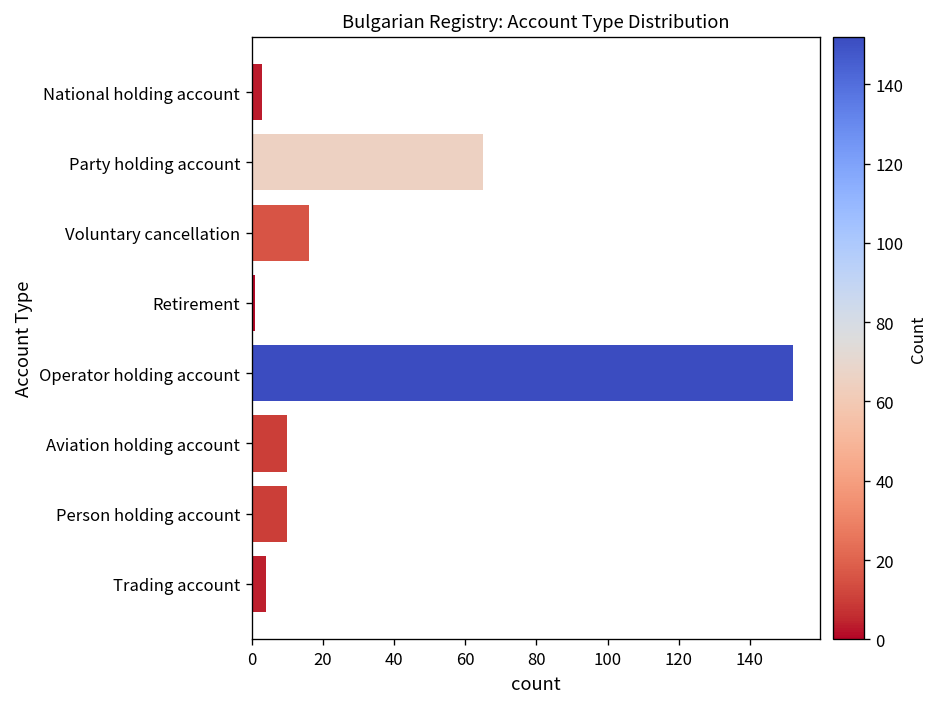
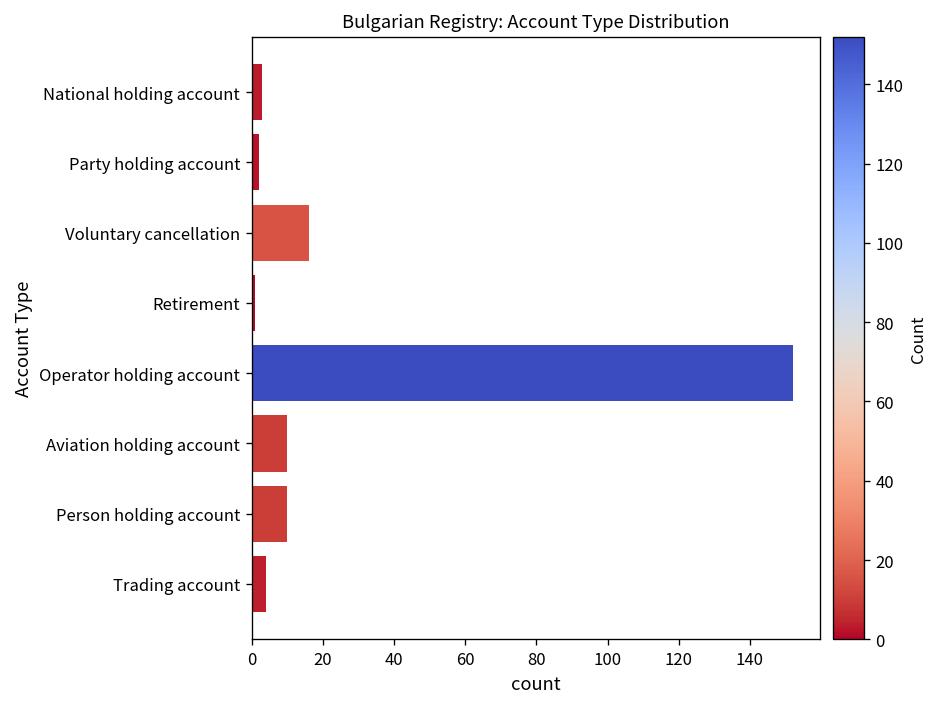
Party holding account: 65 -> 2
